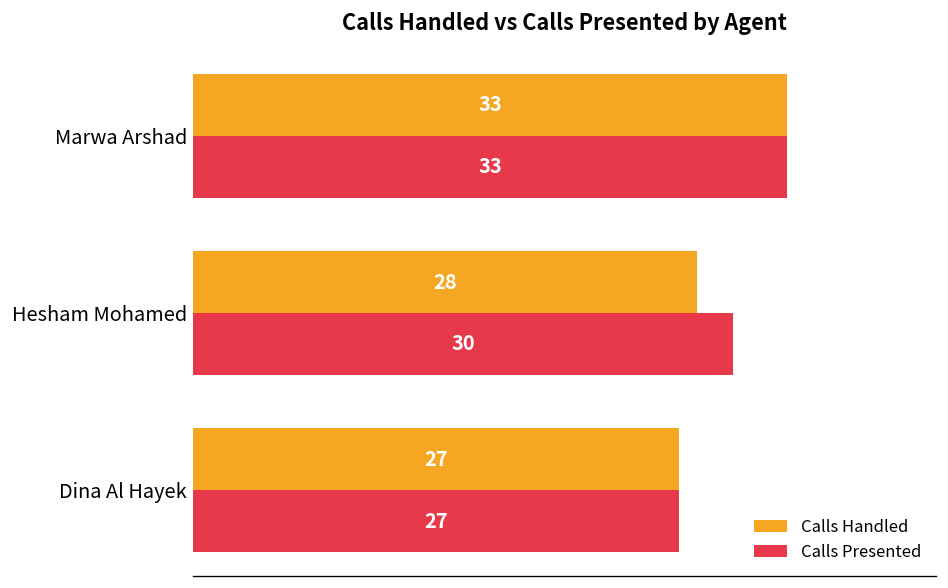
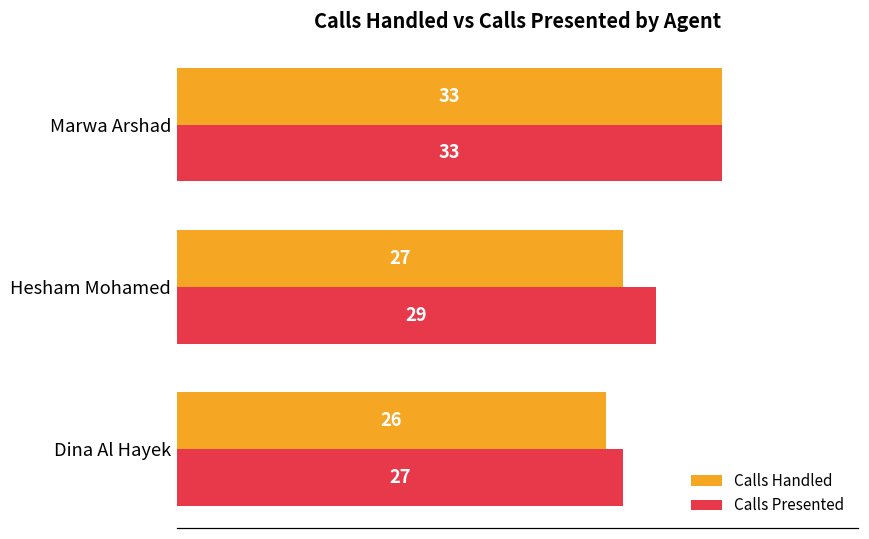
Calls Handled, Hesham Mohamed: 28 -> 27
Calls Presented, Hesham Mohamed: 30 -> 29
Calls Handled, Dina Al Hayek: 27 -> 26
